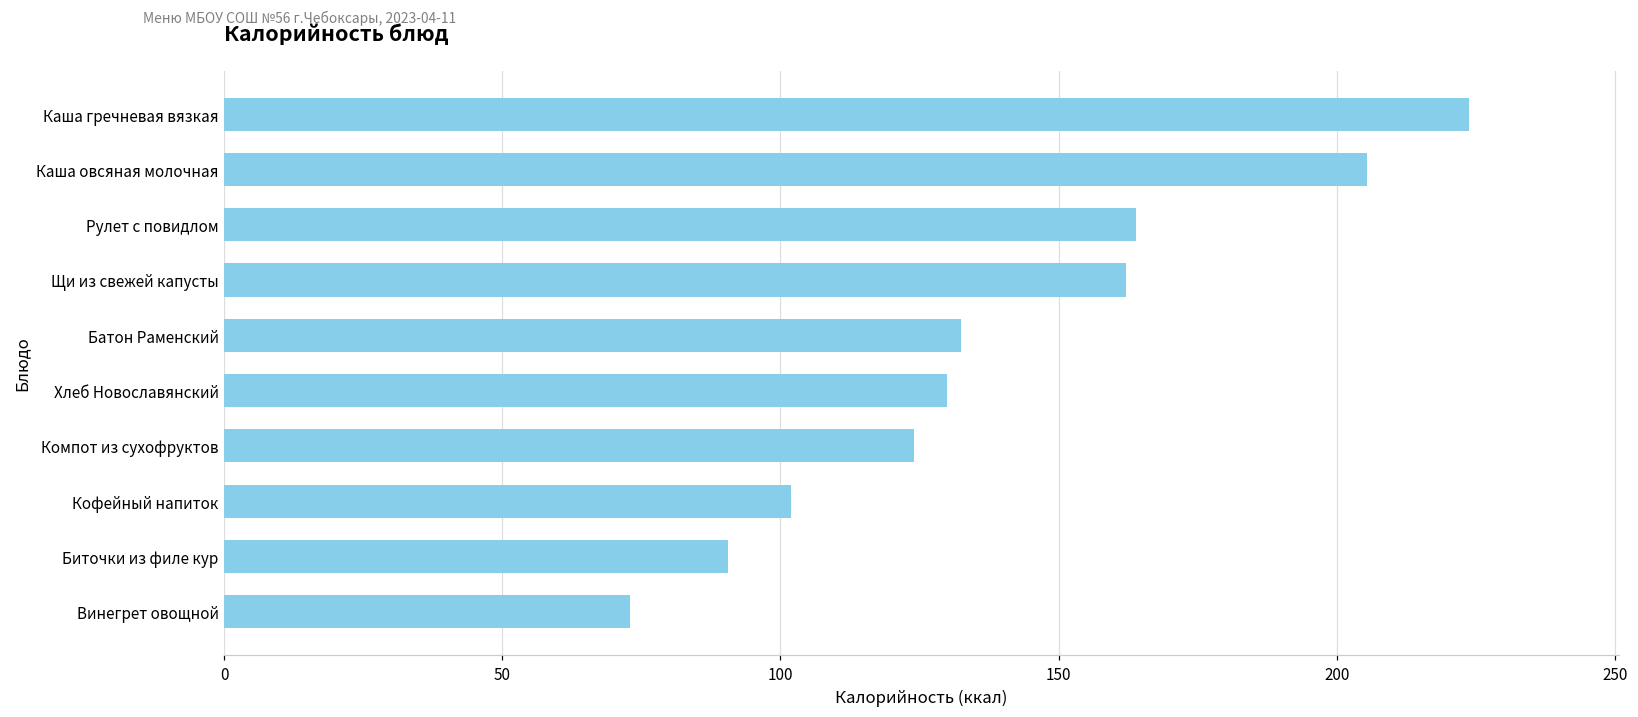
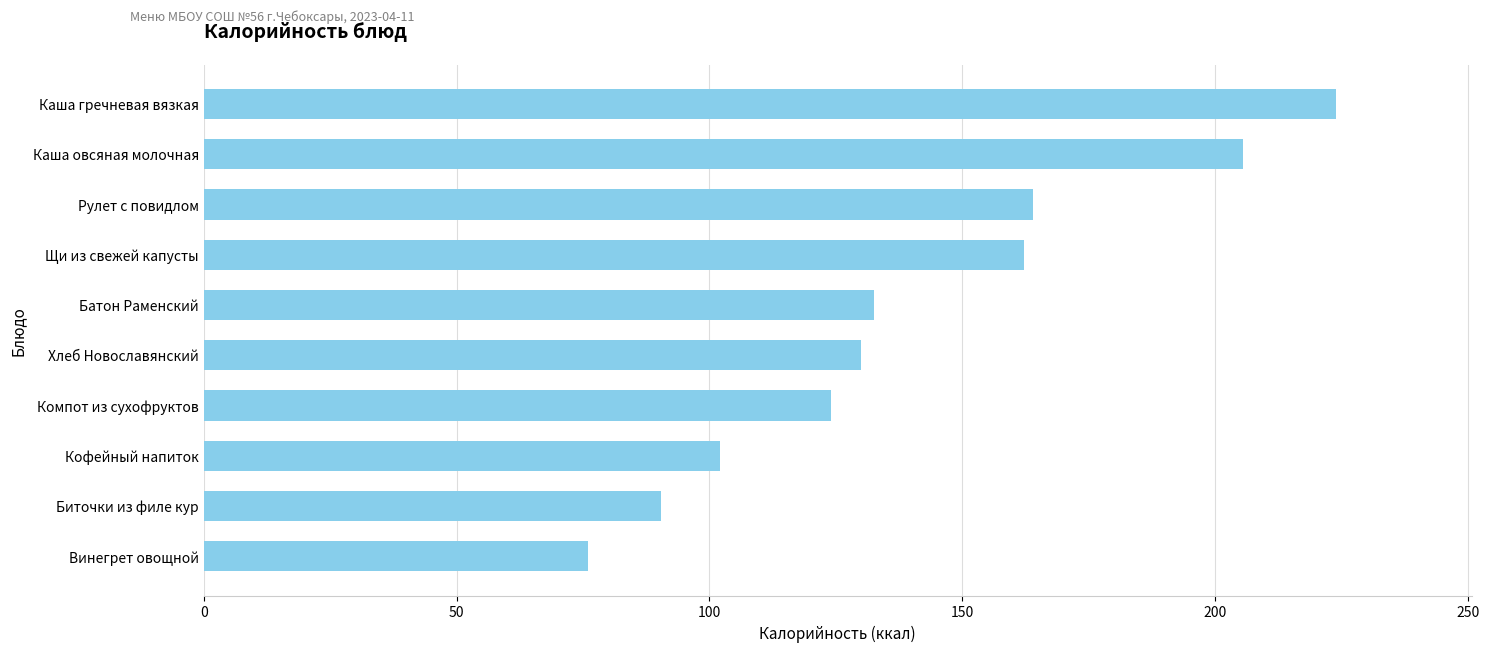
Винегрет овощной: 73 -> 76
